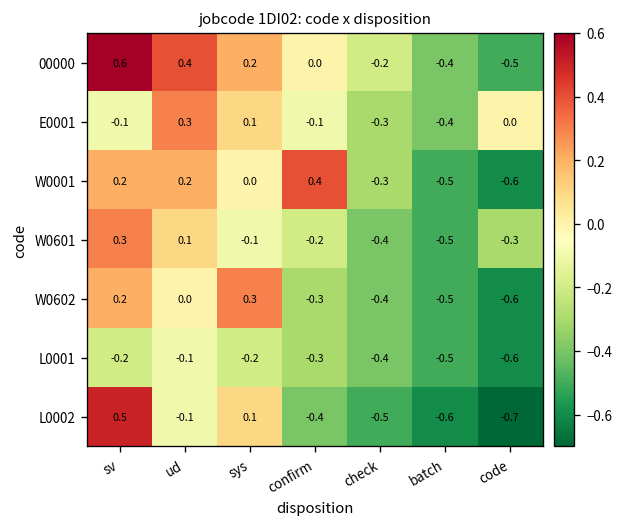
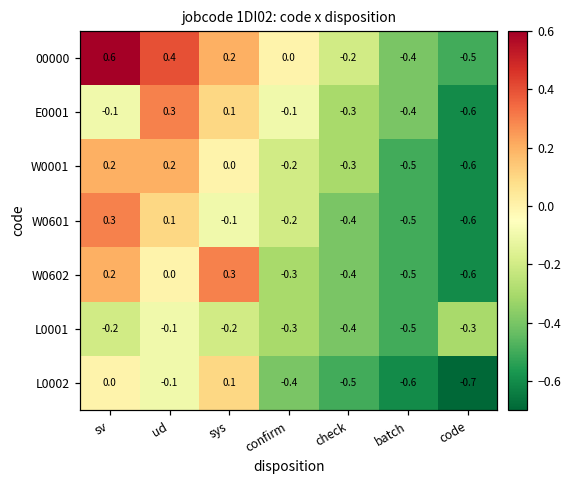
E0001, code: 0.0 -> -0.6
W0001, confirm: 0.4 -> -0.2
W0601, code: -0.3 -> -0.6
L0001, code: -0.6 -> -0.3
L0002, sv: 0.5 -> 0.0
